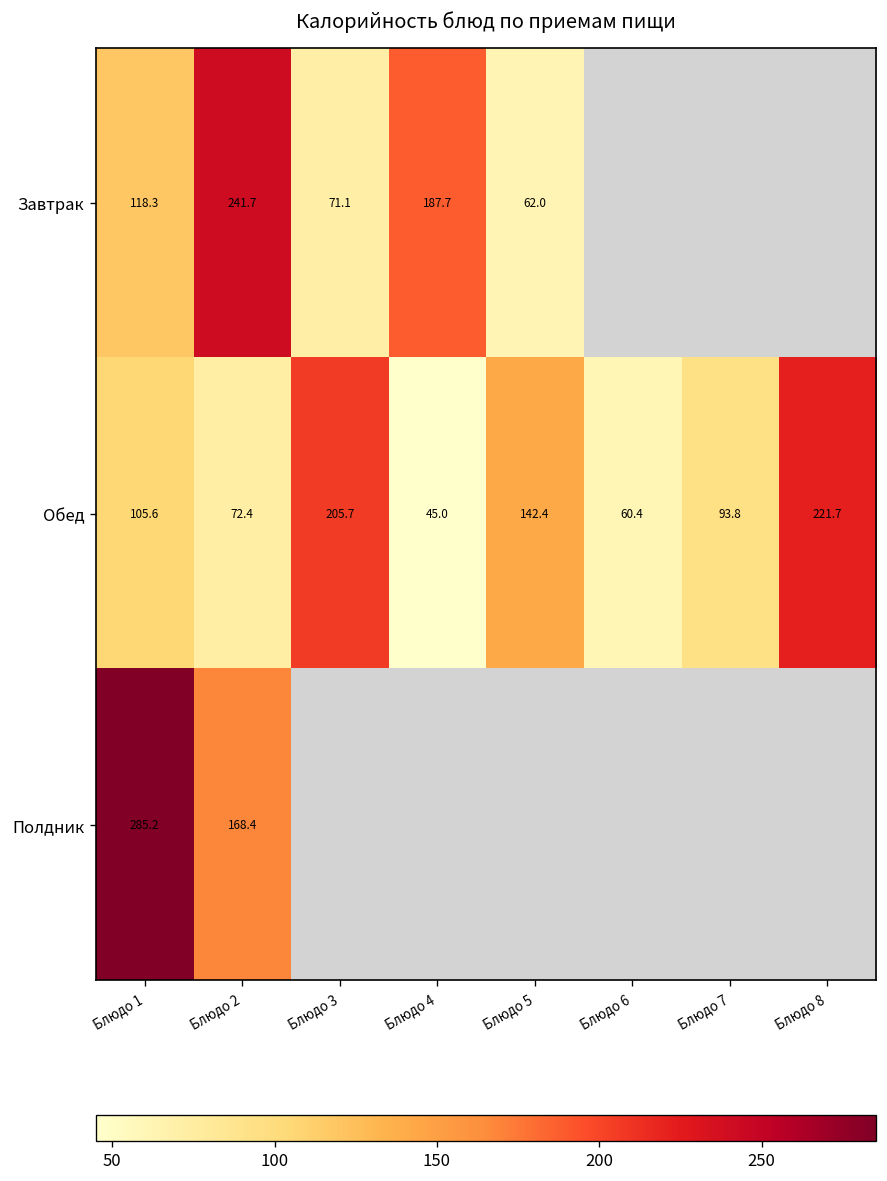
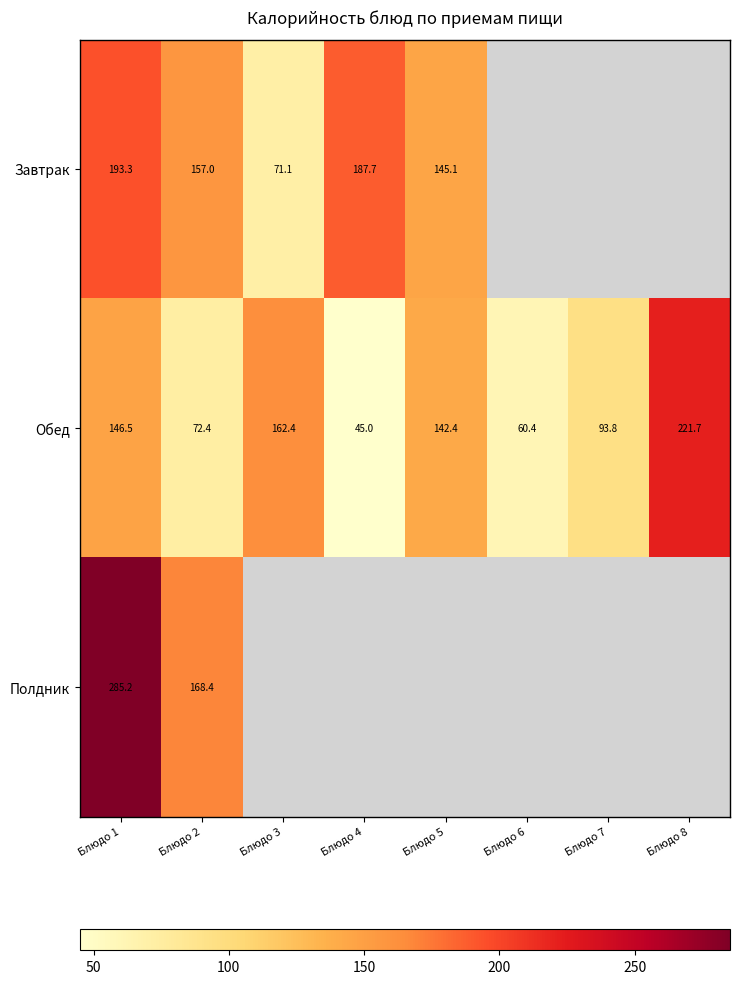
Завтрак, Блюдо 1: 118.3 -> 193.3
Завтрак, Блюдо 2: 241.7 -> 157.0
Завтрак, Блюдо 5: 62.0 -> 145.1
Обед, Блюдо 1: 105.6 -> 146.5
Обед, Блюдо 3: 205.7 -> 162.4
